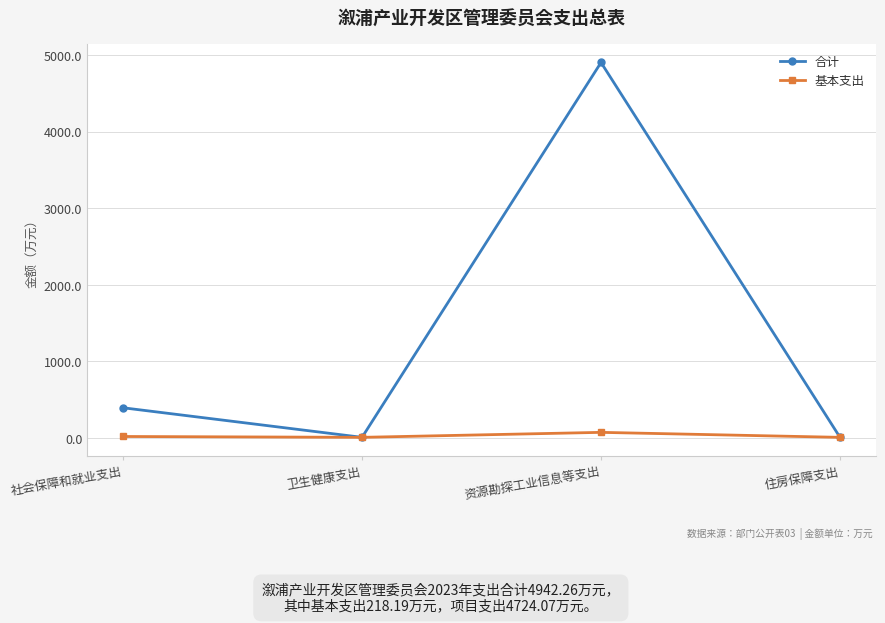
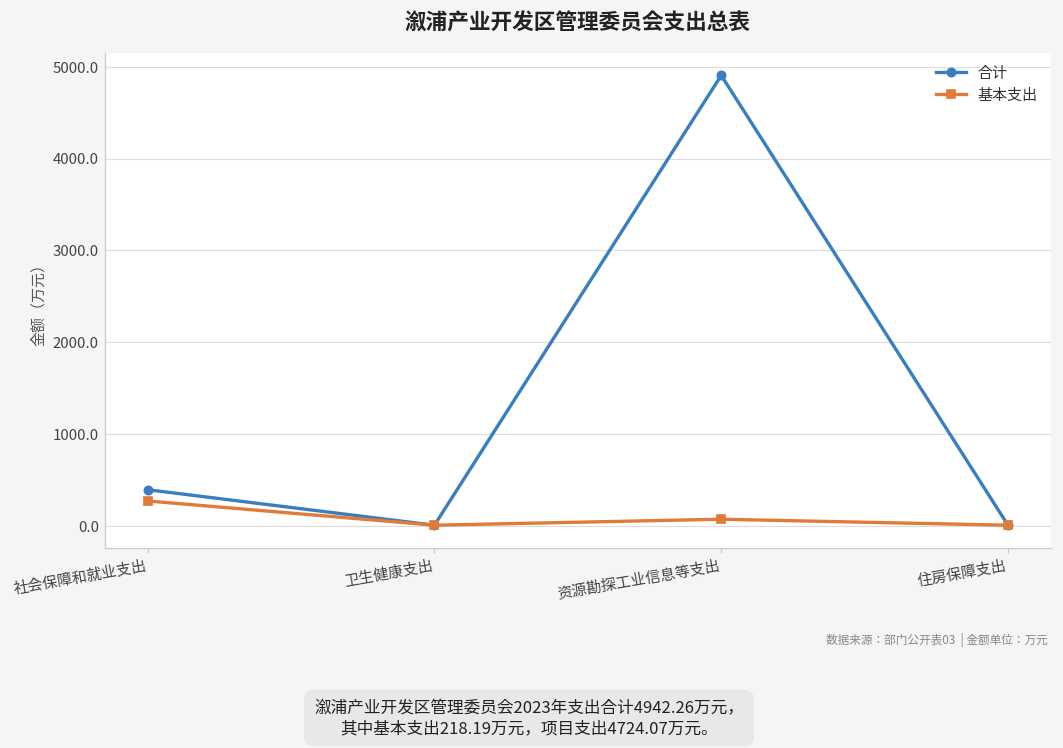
基本支出, 社会保障和就业支出: 0 -> 300
